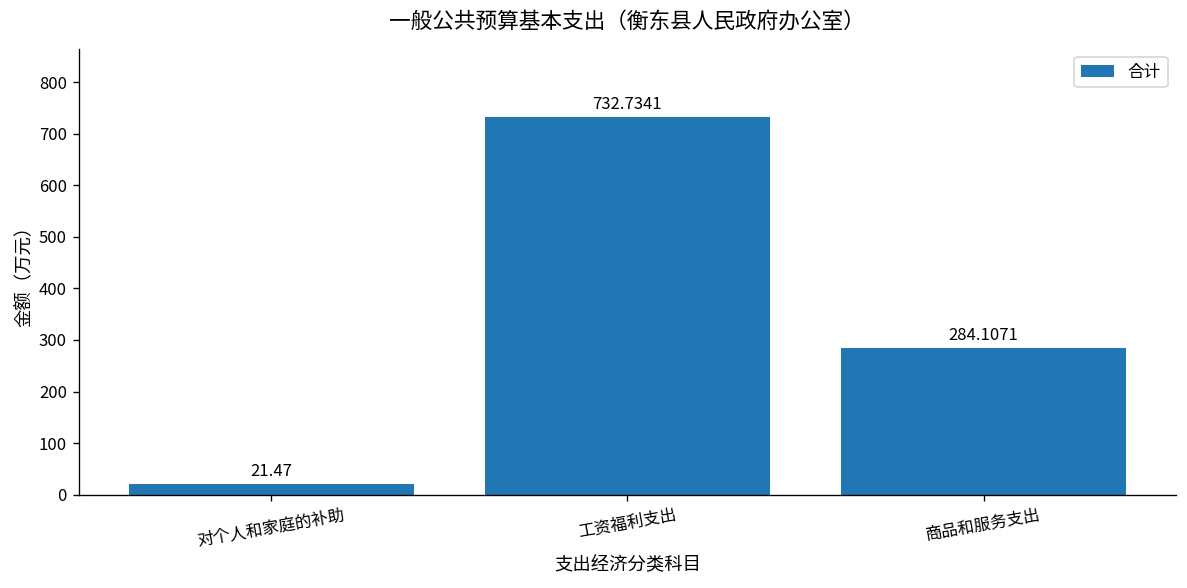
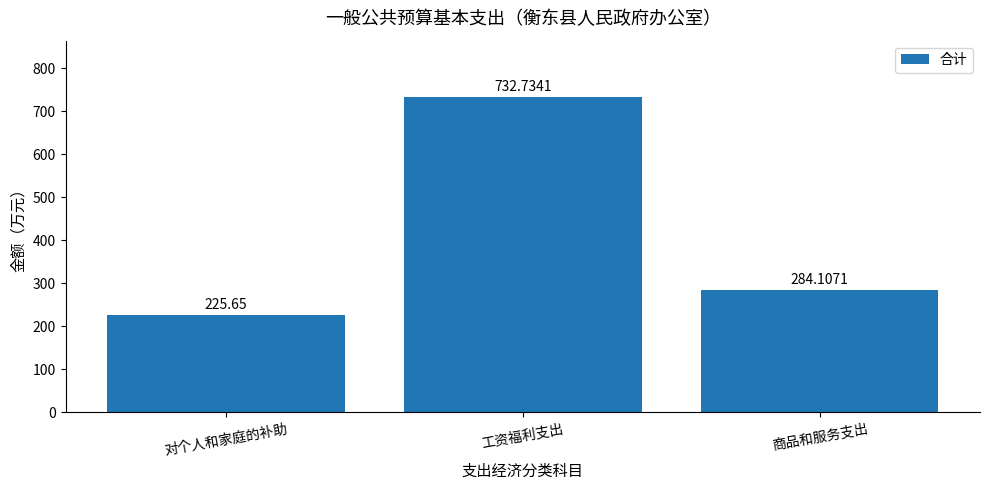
对个人和家庭的补助: 21.47 -> 225.65
